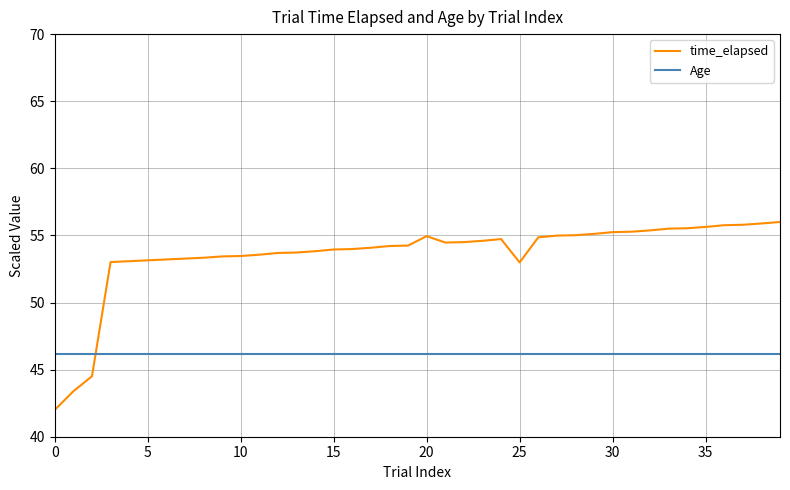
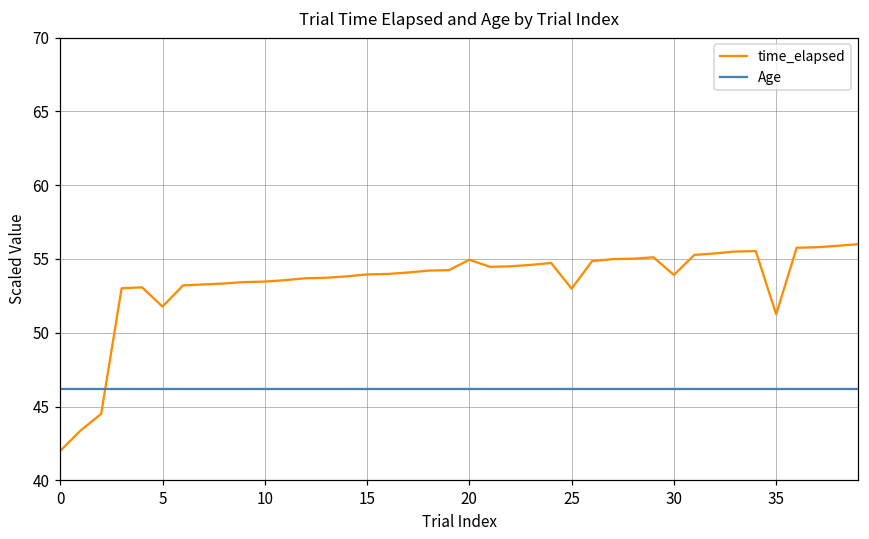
time_elapsed, 5: 53.1 -> 51.8
time_elapsed, 30: 55.2 -> 53.9
time_elapsed, 35: 55.6 -> 51.3
